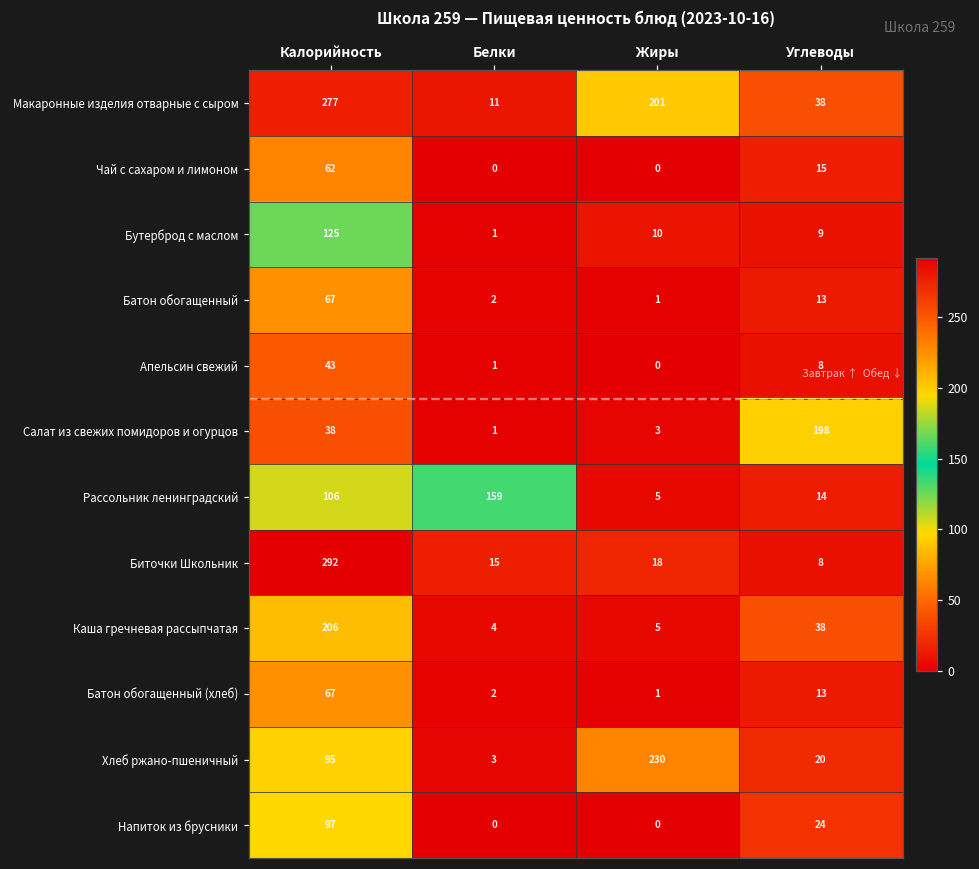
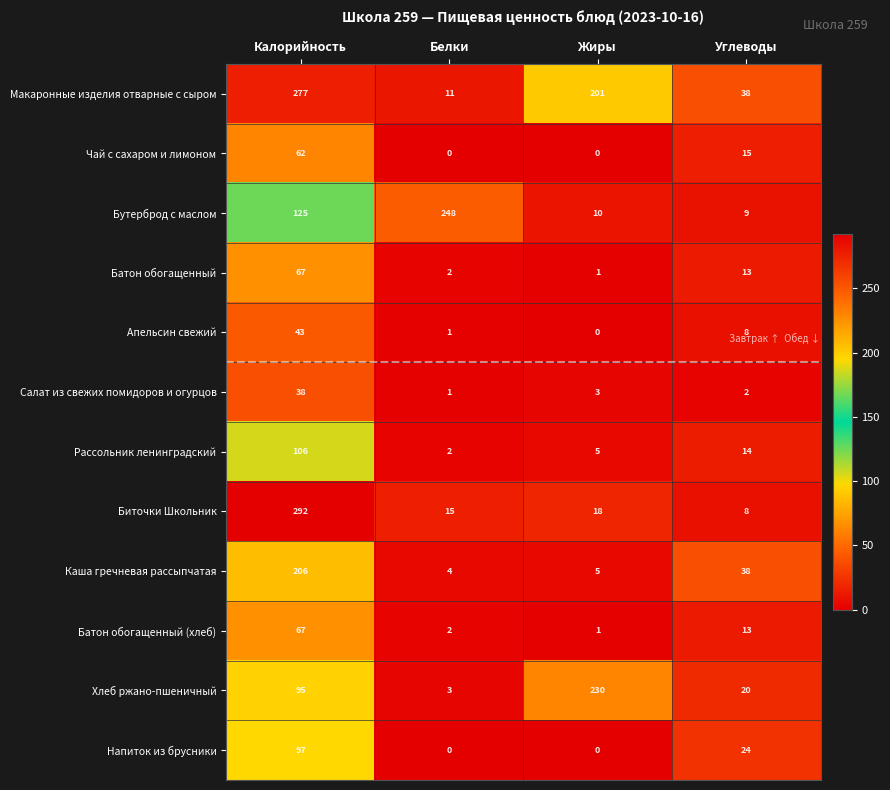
Бутерброд с маслом, Белки: 1 -> 248
Салат из свежих помидоров и огурцов, Углеводы: 198 -> 2
Рассольник ленинградский, Белки: 159 -> 2
